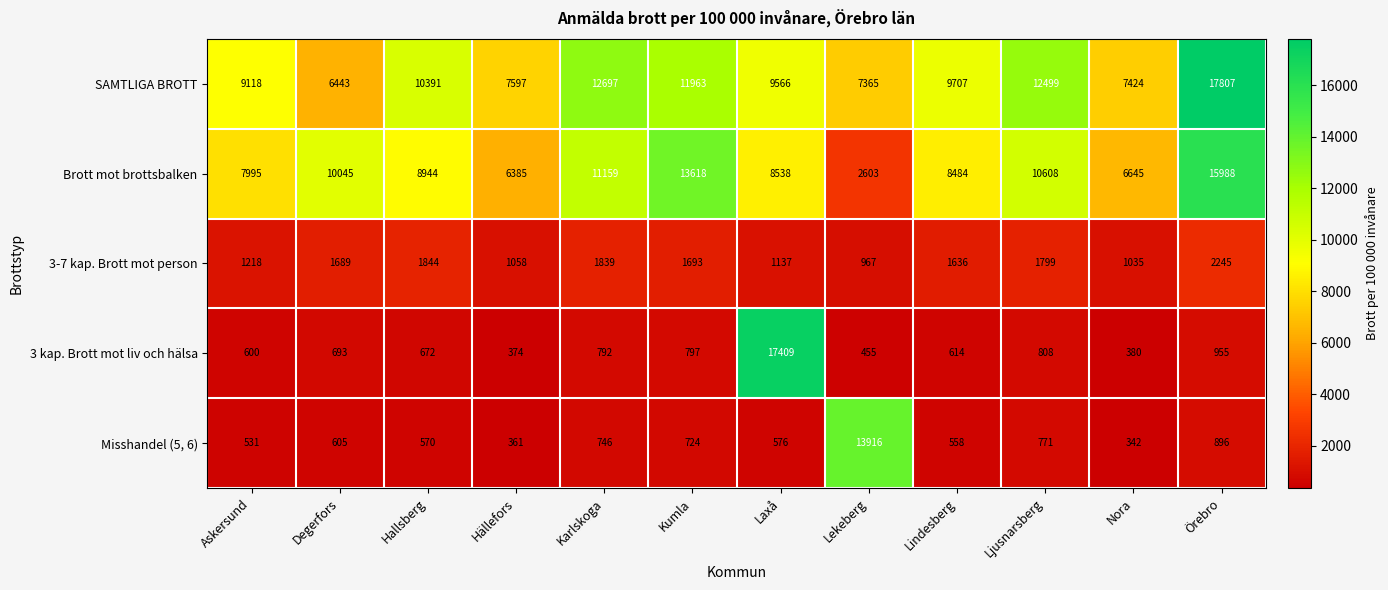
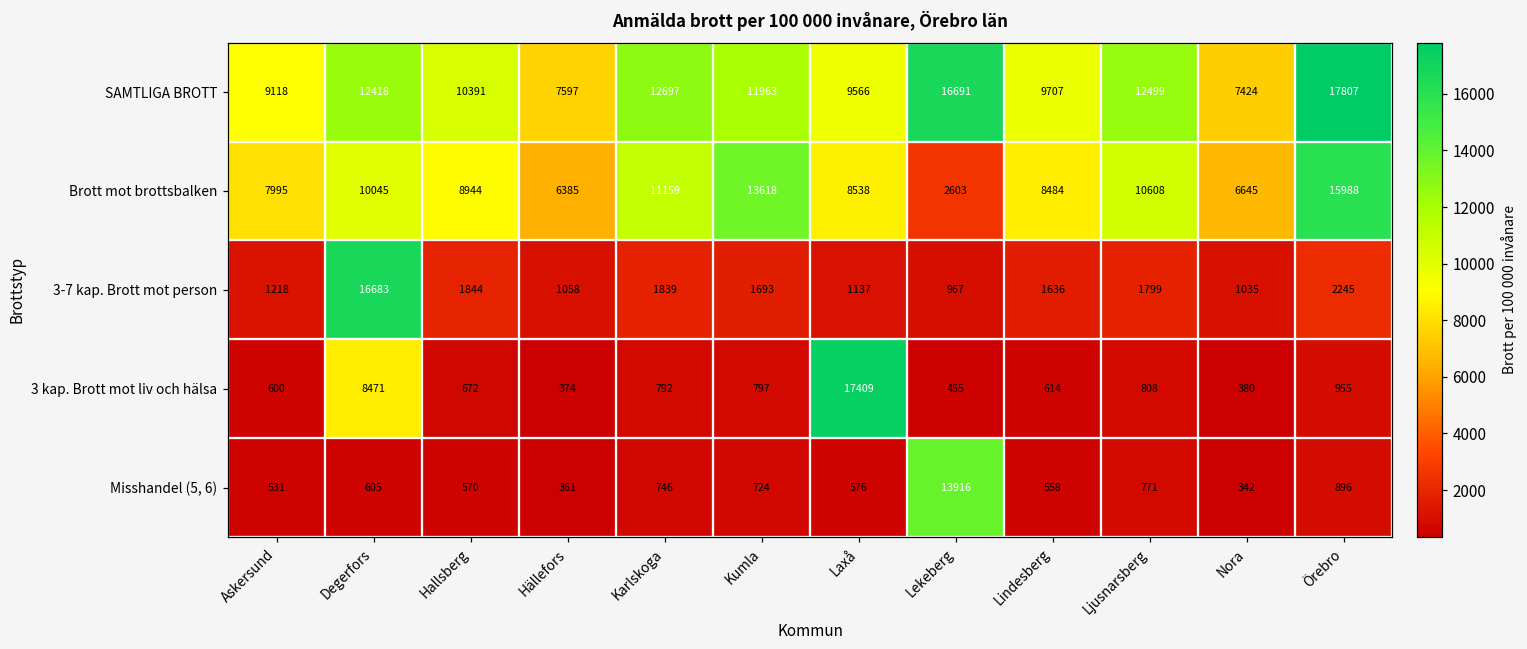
SAMTLIGA BROTT, Degerfors: 6443 -> 12418
SAMTLIGA BROTT, Lekeberg: 7365 -> 16691
3-7 kap. Brott mot person, Degerfors: 1689 -> 16683
3 kap. Brott mot liv och hälsa, Degerfors: 693 -> 8471
